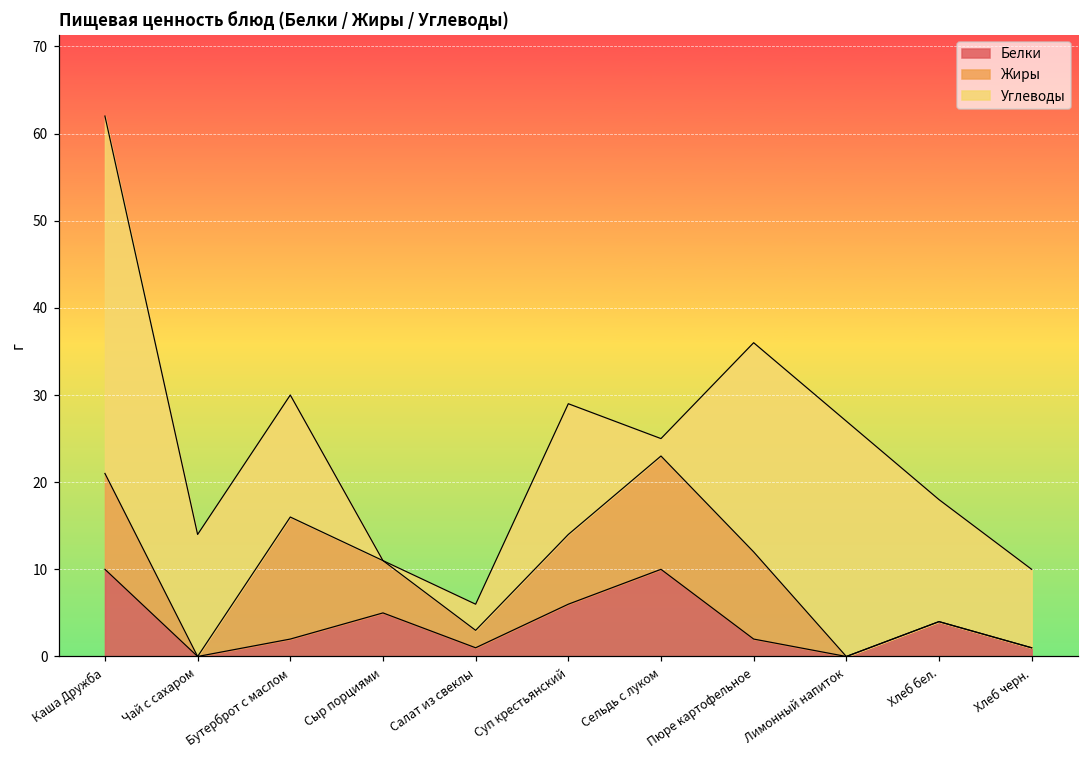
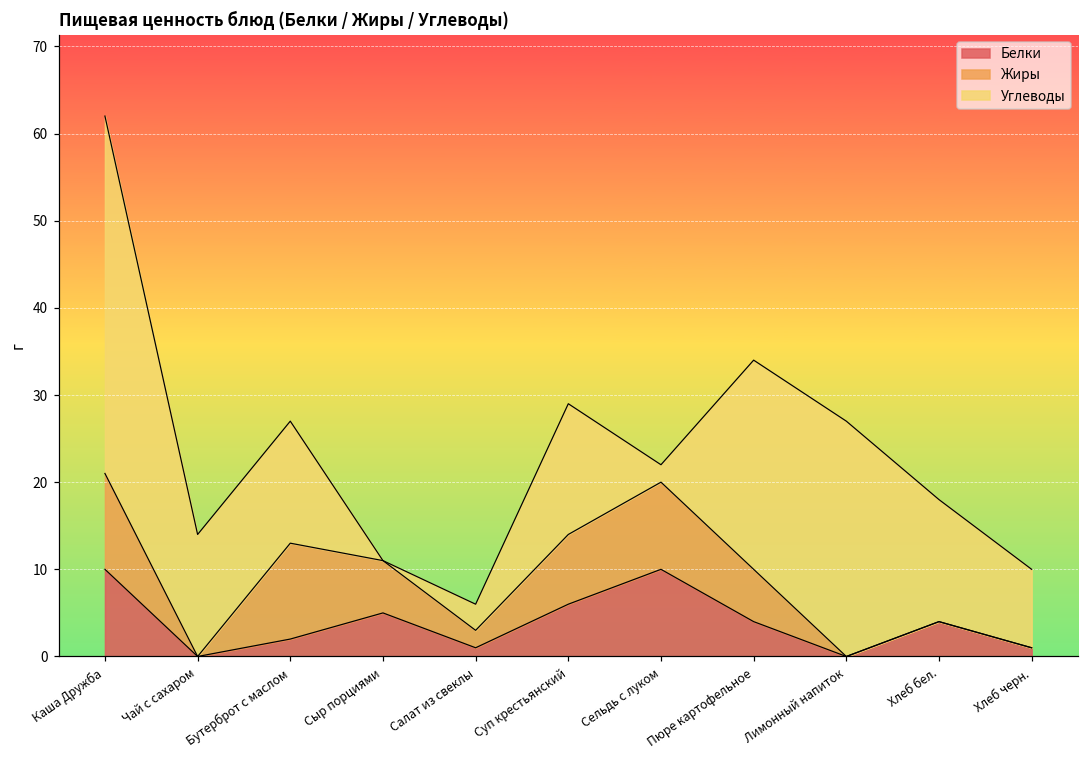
Жиры, Бутерброт с маслом: 14 -> 11
Жиры, Сельдь с луком: 13 -> 10
Белки, Пюре картофельное: 2 -> 4
Жиры, Пюре картофельное: 10 -> 6
